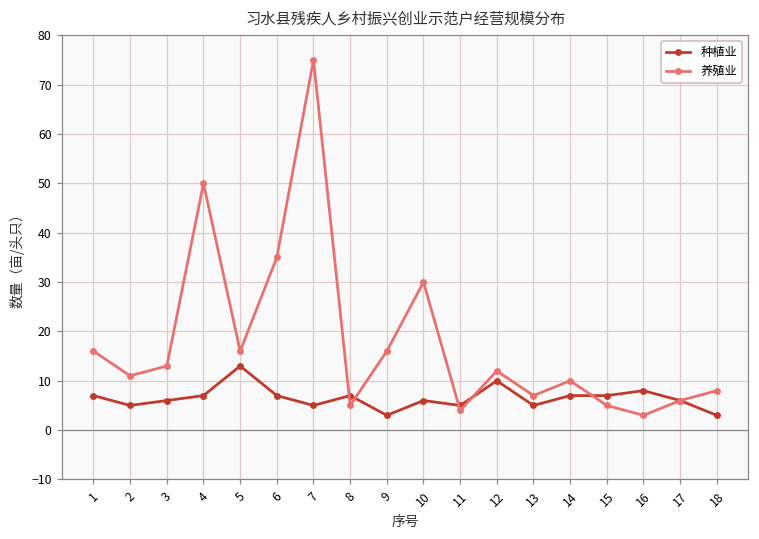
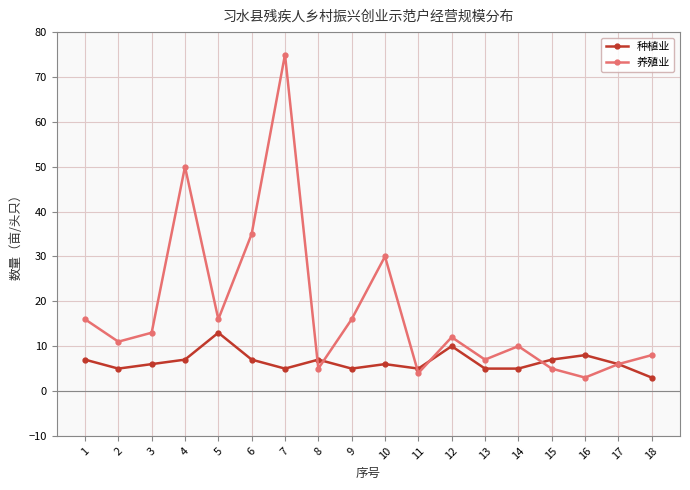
种植业, 9: 3 -> 5
种植业, 14: 7 -> 5
